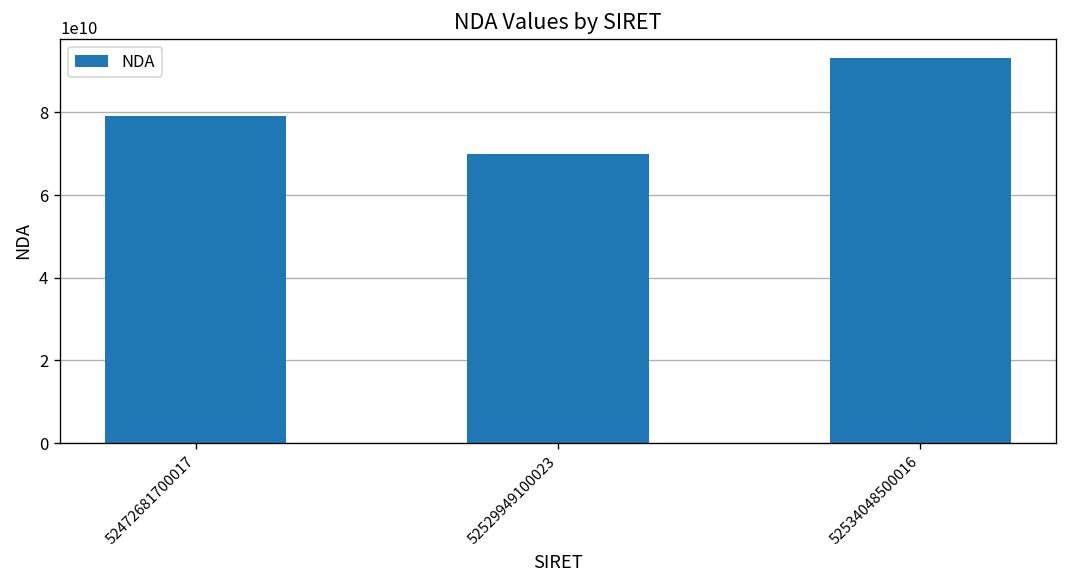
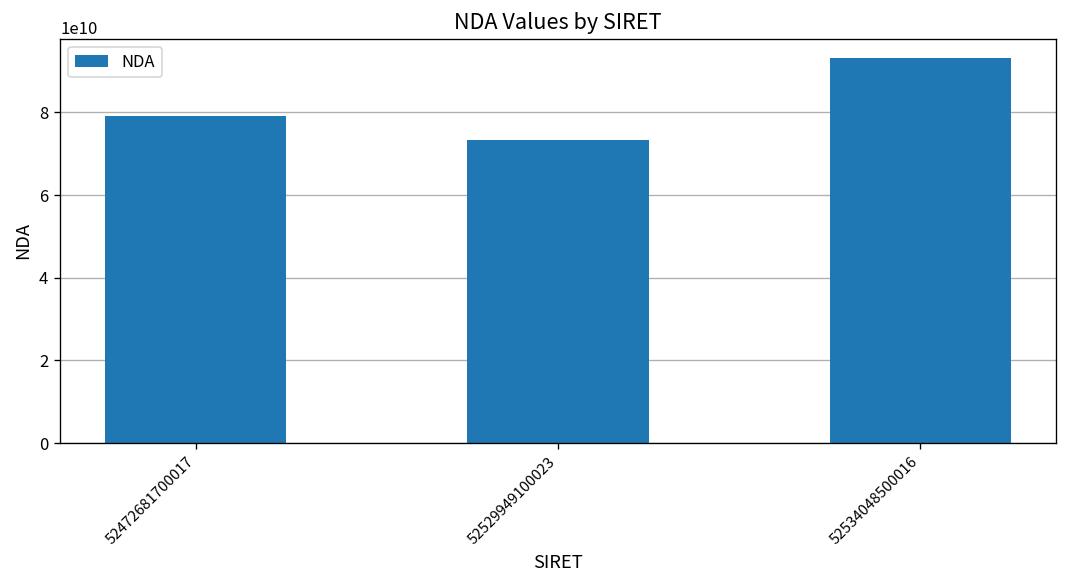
52529949100023: 70000000000 -> 73000000000
